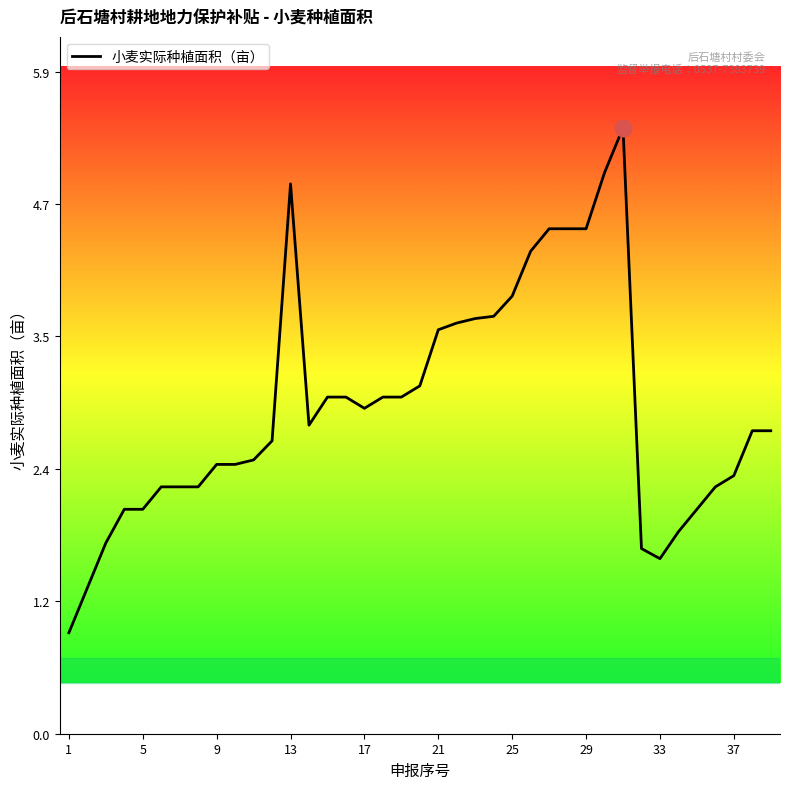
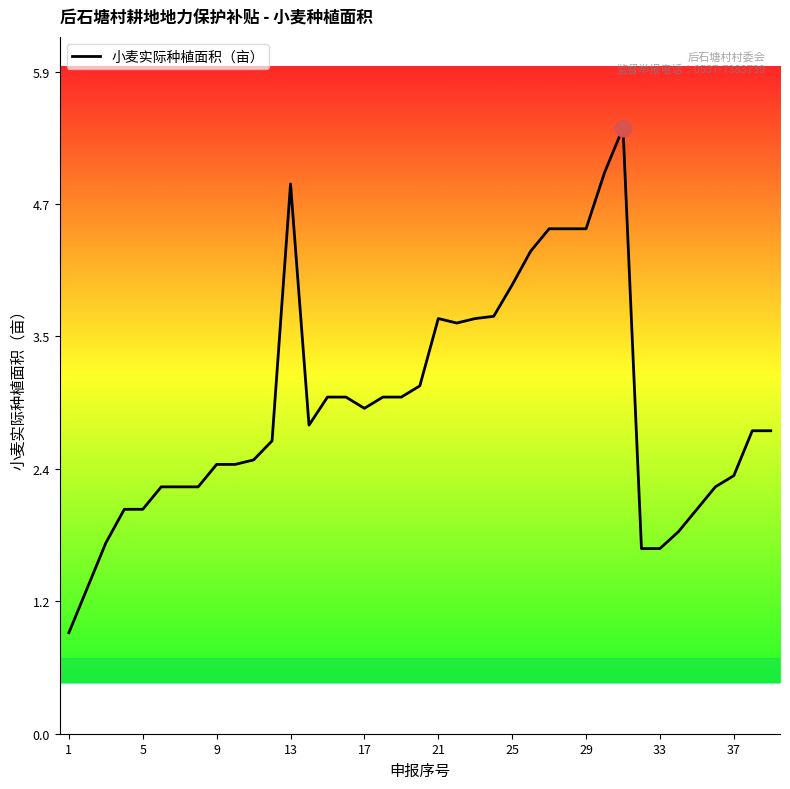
小麦实际种植面积（亩）, 21: 3.6 -> 3.7
小麦实际种植面积（亩）, 25: 3.9 -> 4.0
小麦实际种植面积（亩）, 33: 1.56 -> 1.65
